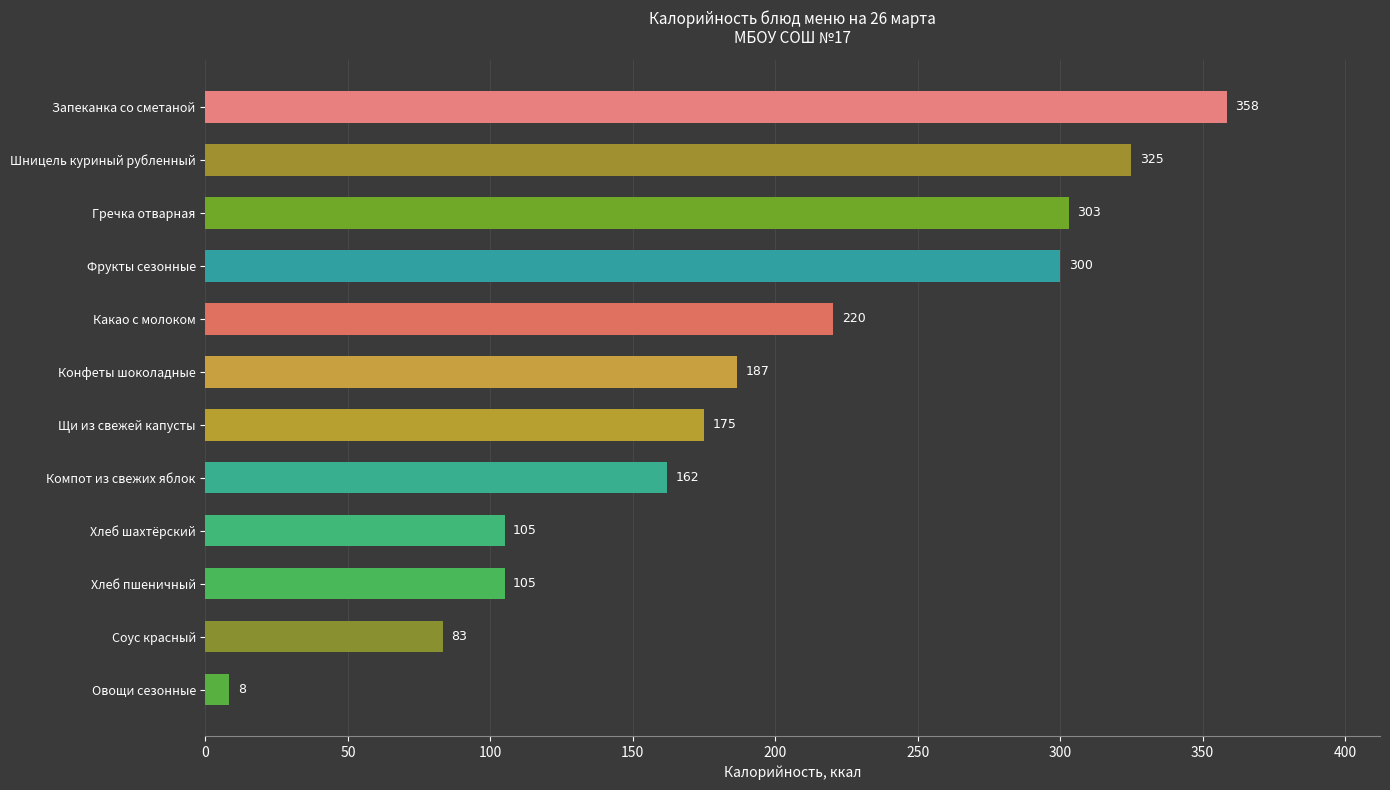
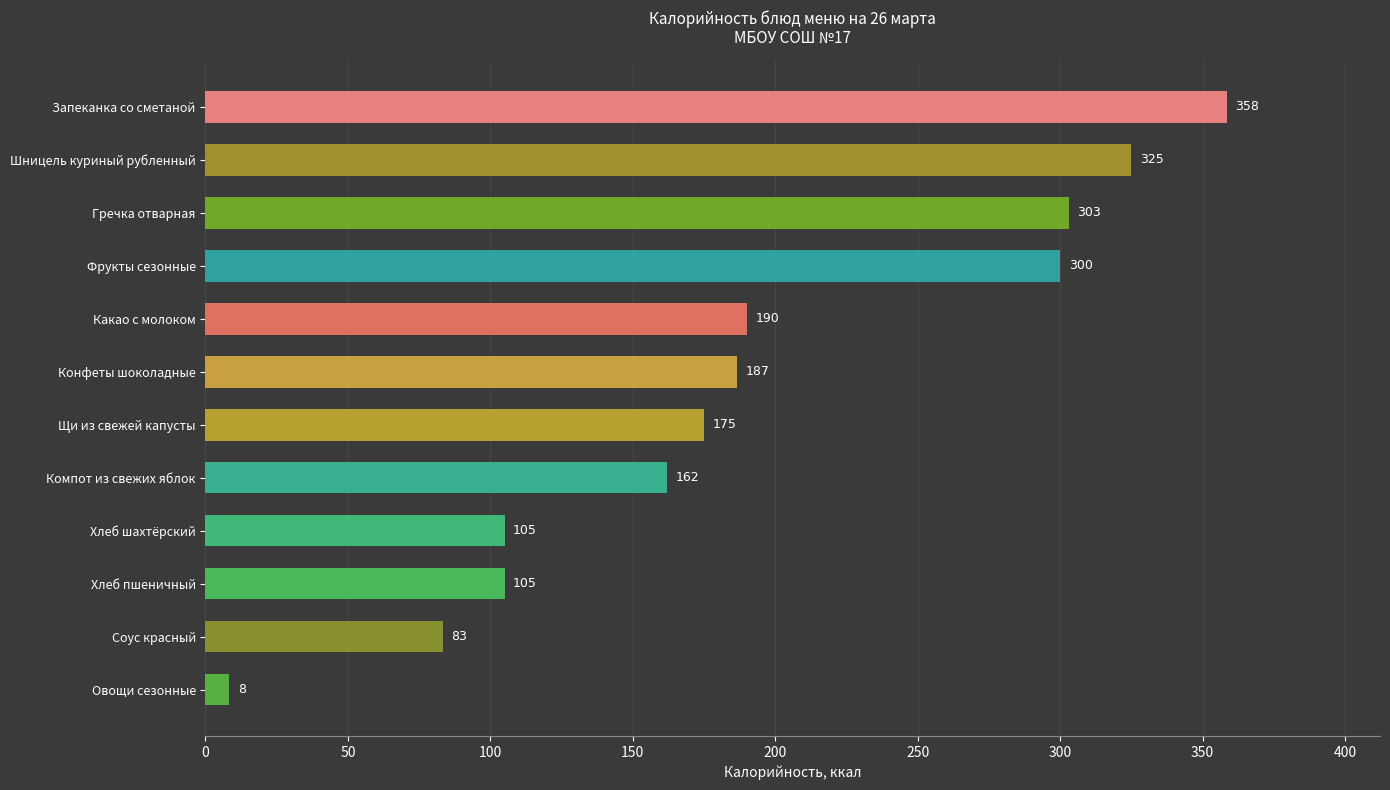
Какао с молоком: 220 -> 190
